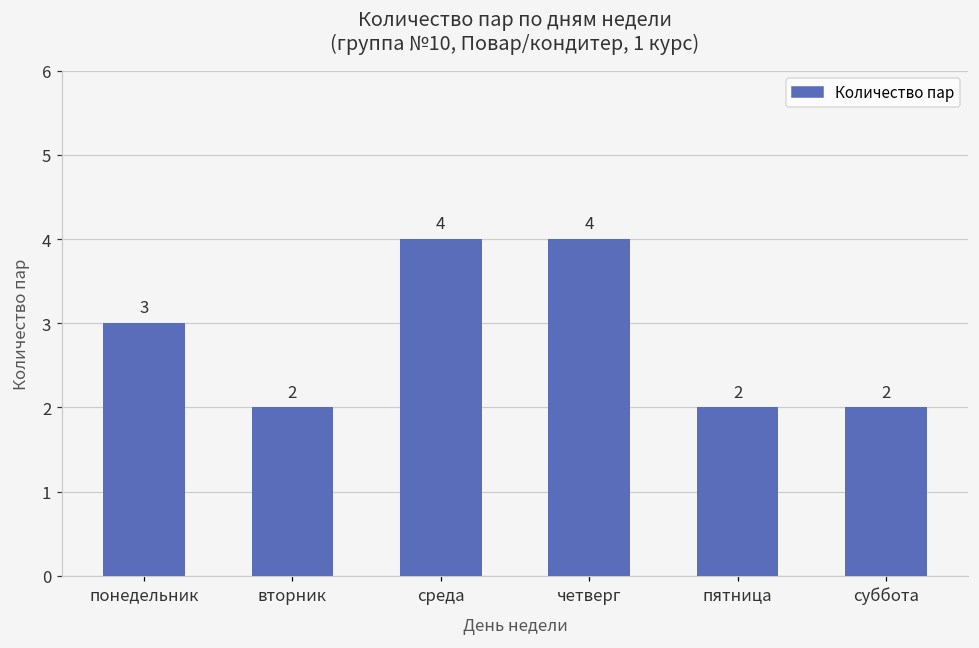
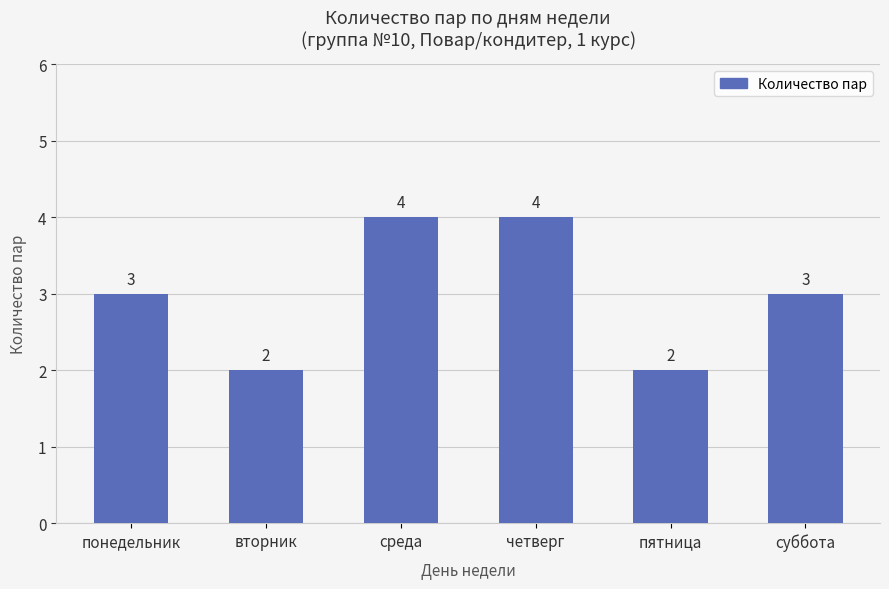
суббота: 2 -> 3
